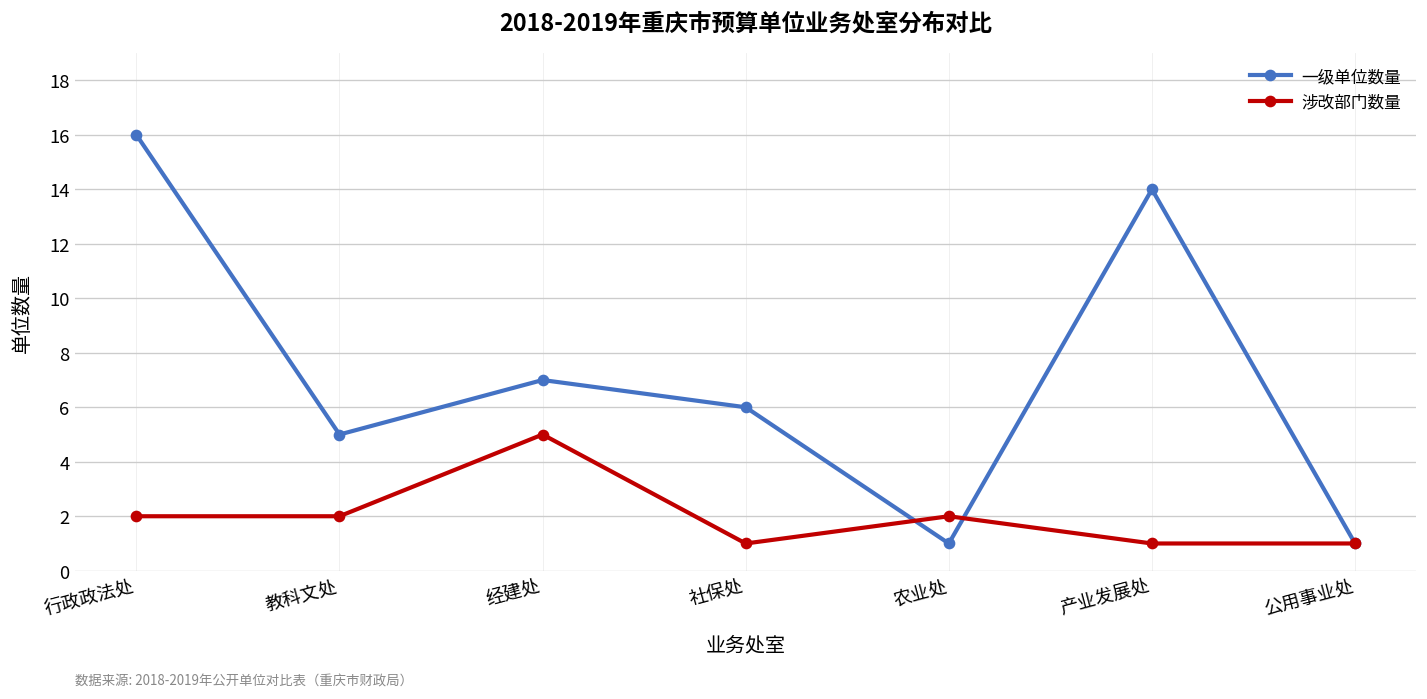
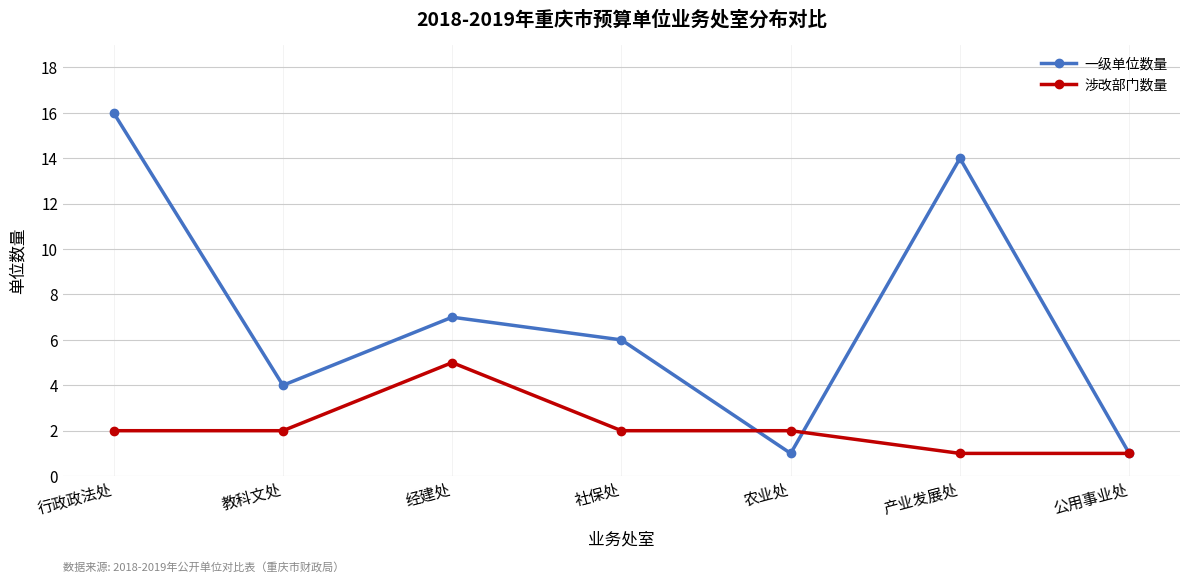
一级单位数量, 教科文处: 5 -> 4
涉改部门数量, 社保处: 1 -> 2
